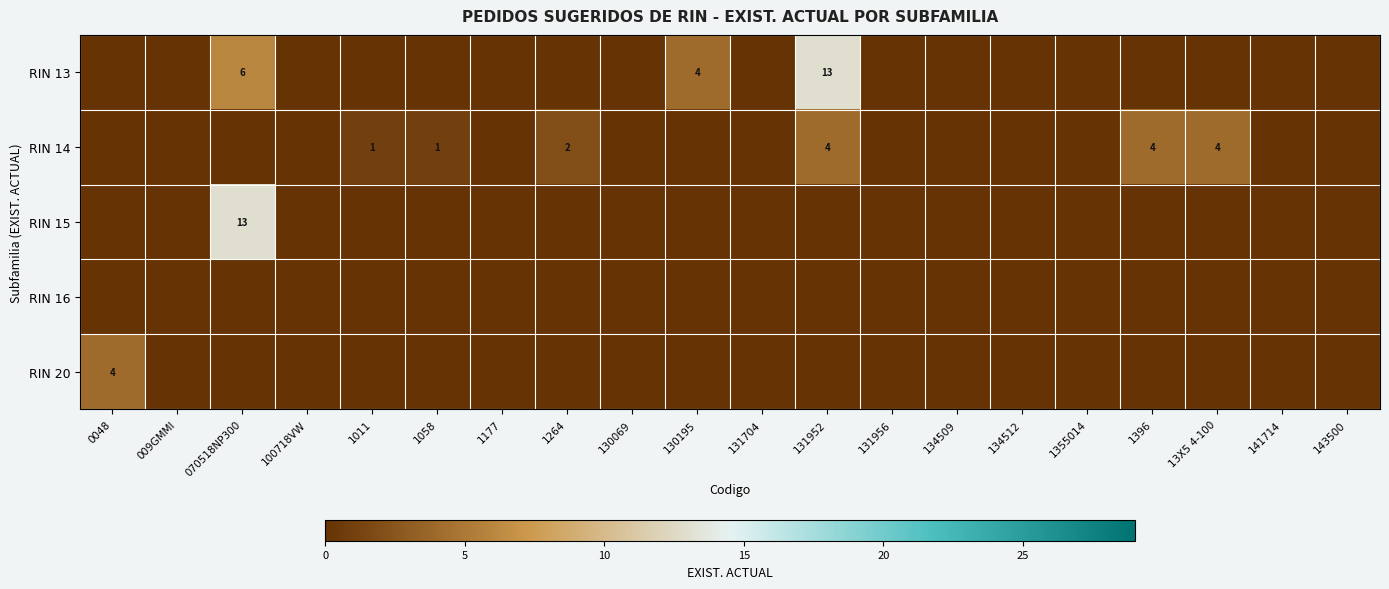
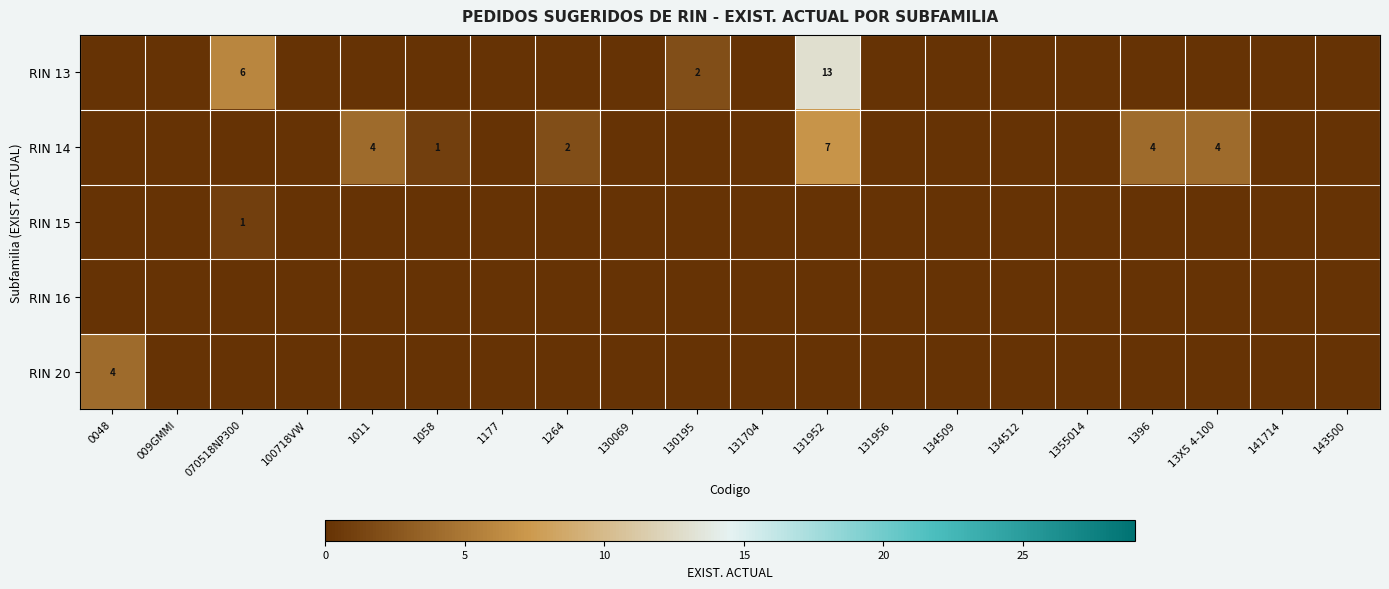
RIN 13, 130195: 4 -> 2
RIN 14, 1011: 1 -> 4
RIN 14, 131952: 4 -> 7
RIN 15, 070518NP300: 13 -> 1
